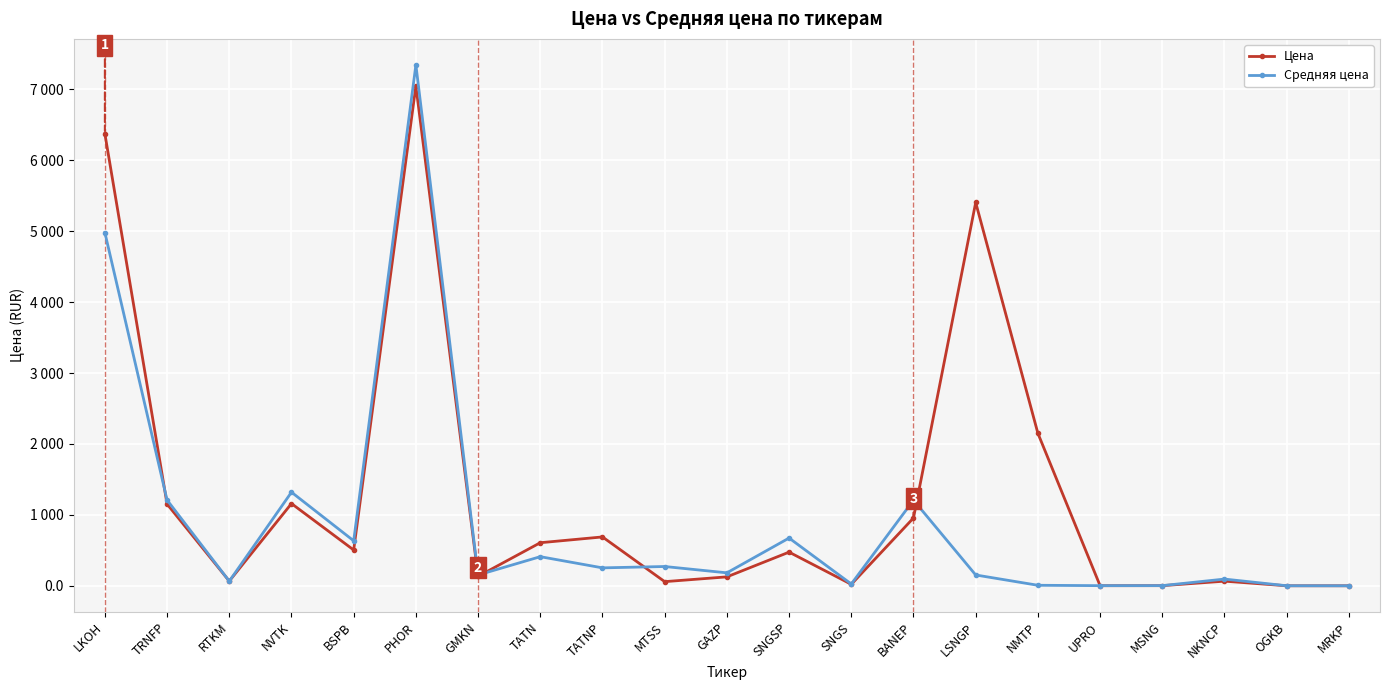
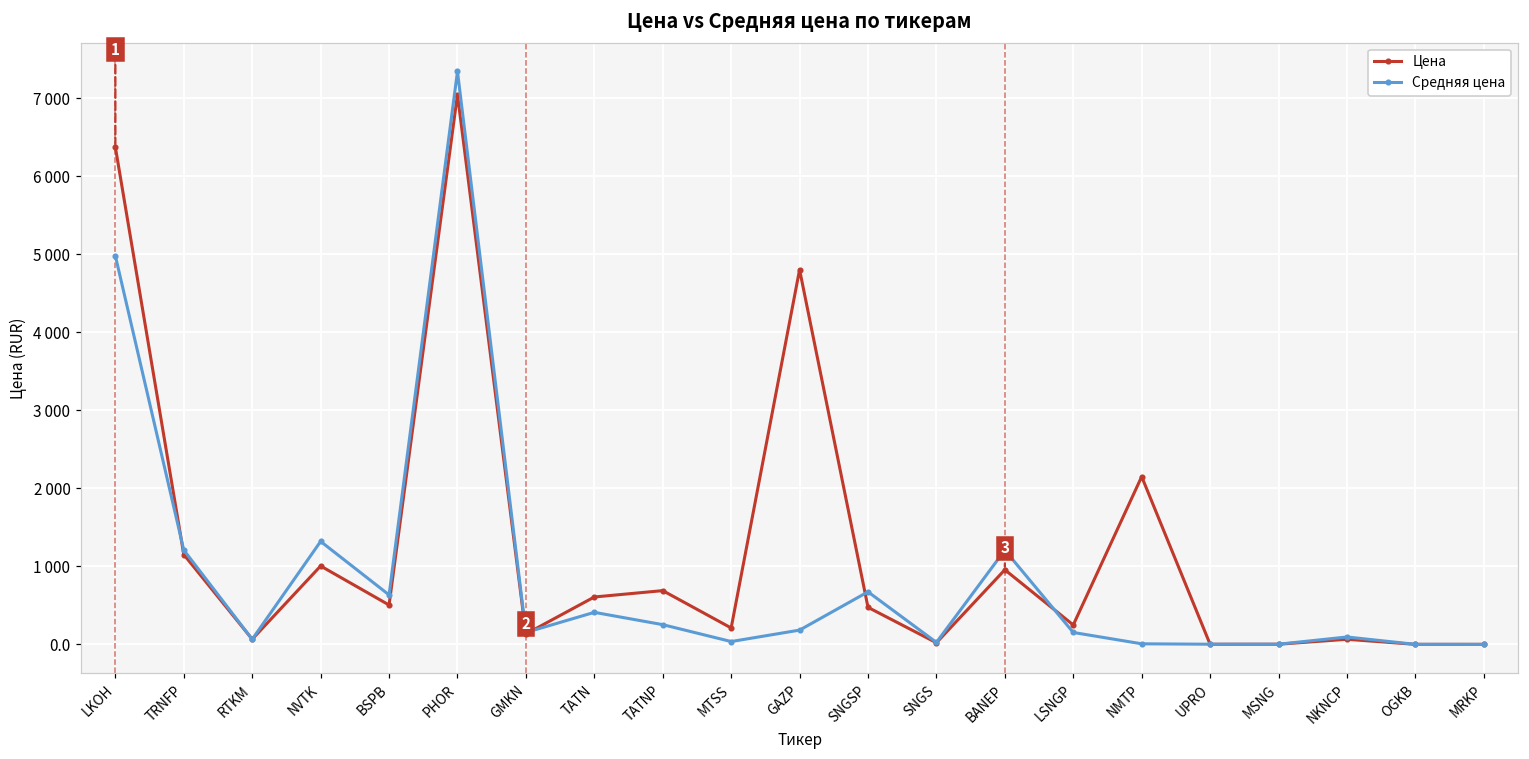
Цена, NVTK: 1200 -> 1000
Цена, MTSS: 100 -> 200
Средняя цена, MTSS: 300 -> 0
Цена, GAZP: 100 -> 4800
Цена, LSNGP: 5400 -> 200
